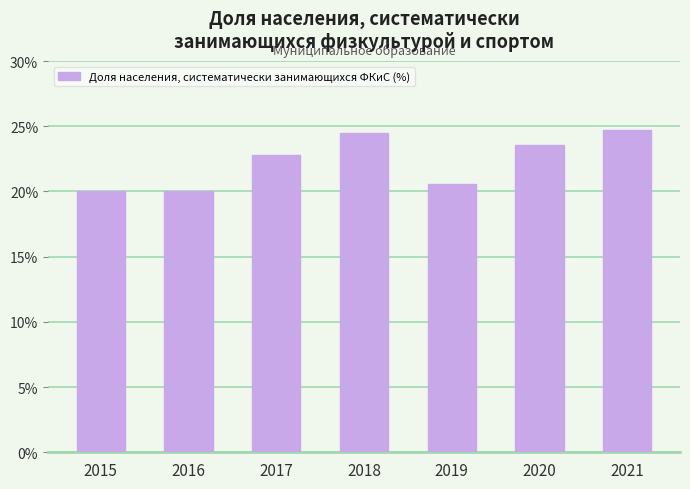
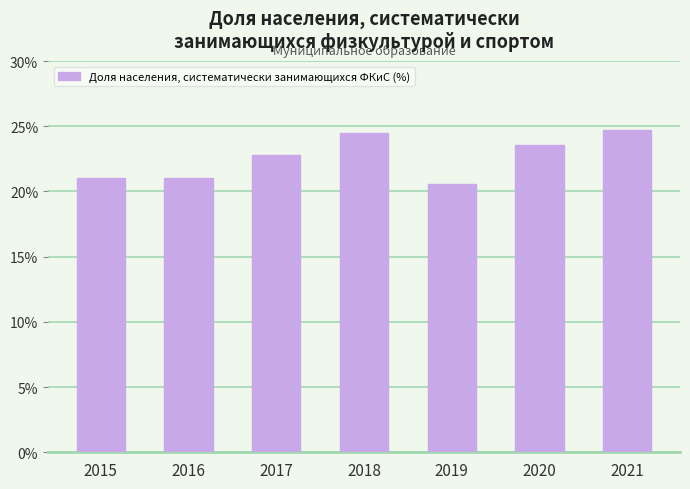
2015: 20% -> 21%
2016: 20% -> 21%
